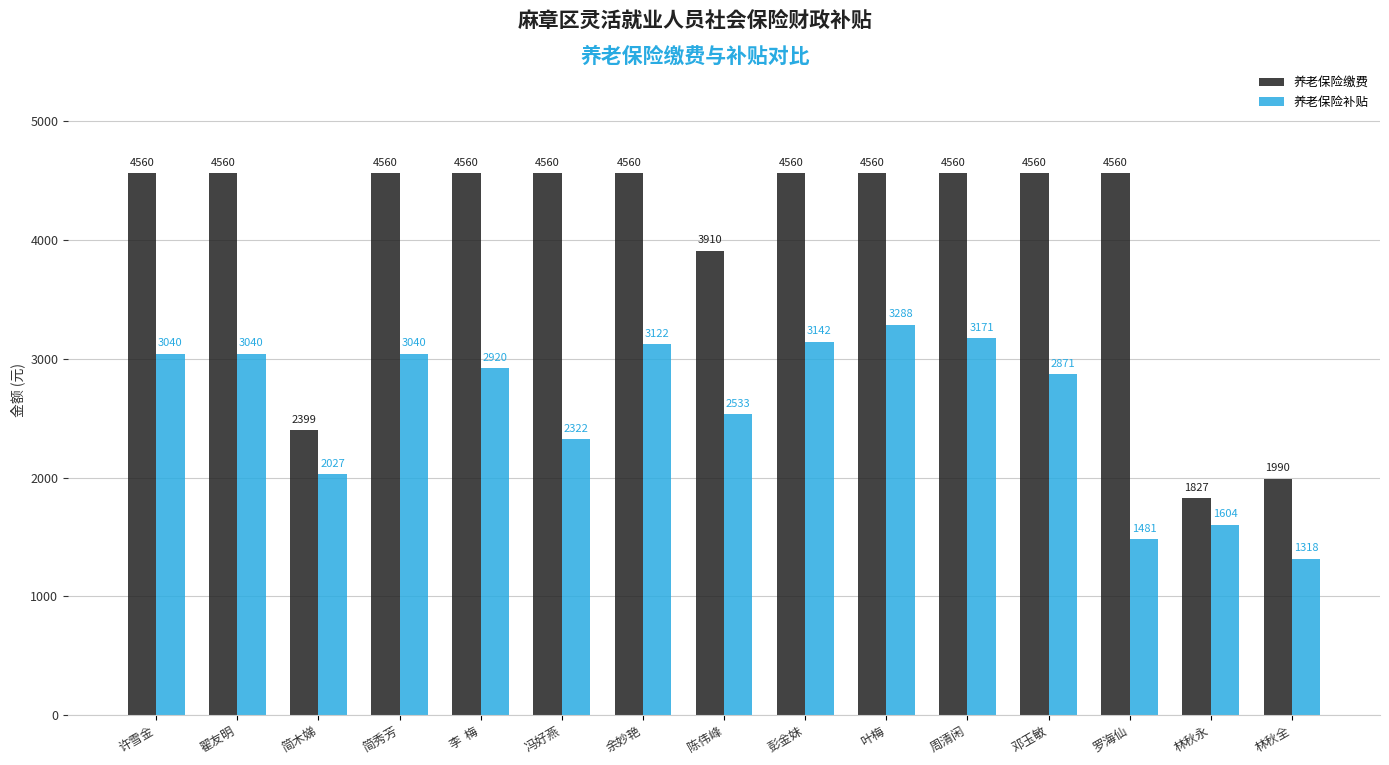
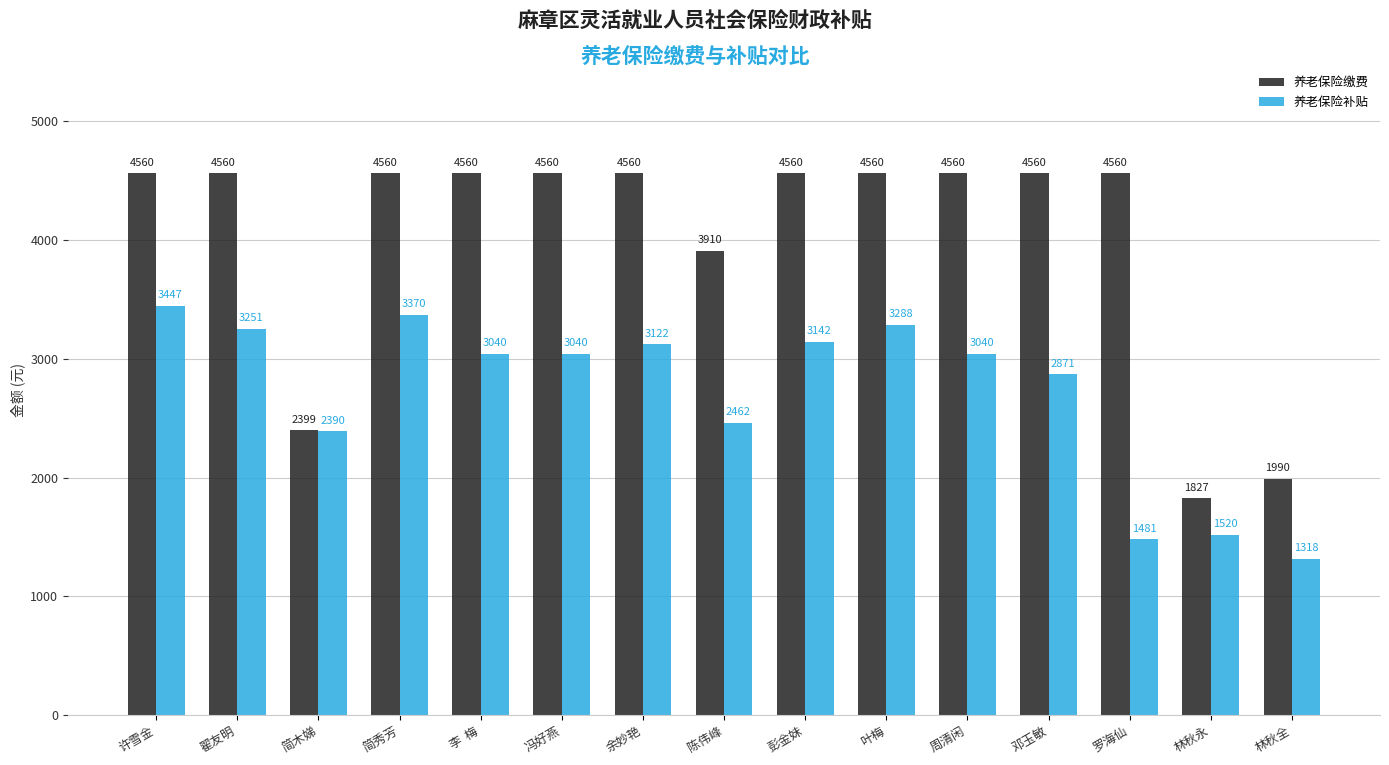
养老保险补贴, 许雪金: 3040 -> 3447
养老保险补贴, 翟友明: 3040 -> 3251
养老保险补贴, 简木娣: 2027 -> 2390
养老保险补贴, 简秀芳: 3040 -> 3370
养老保险补贴, 李 梅: 2920 -> 3040
养老保险补贴, 冯好燕: 2322 -> 3040
养老保险补贴, 陈伟峰: 2533 -> 2462
养老保险补贴, 周清闲: 3171 -> 3040
养老保险补贴, 林秋永: 1604 -> 1520
